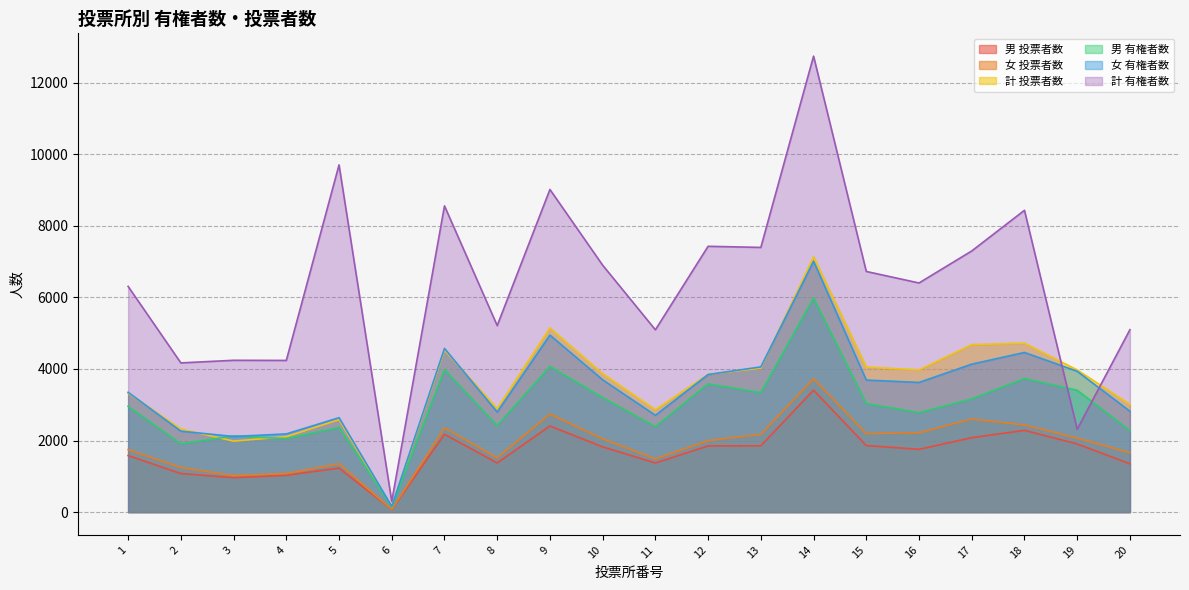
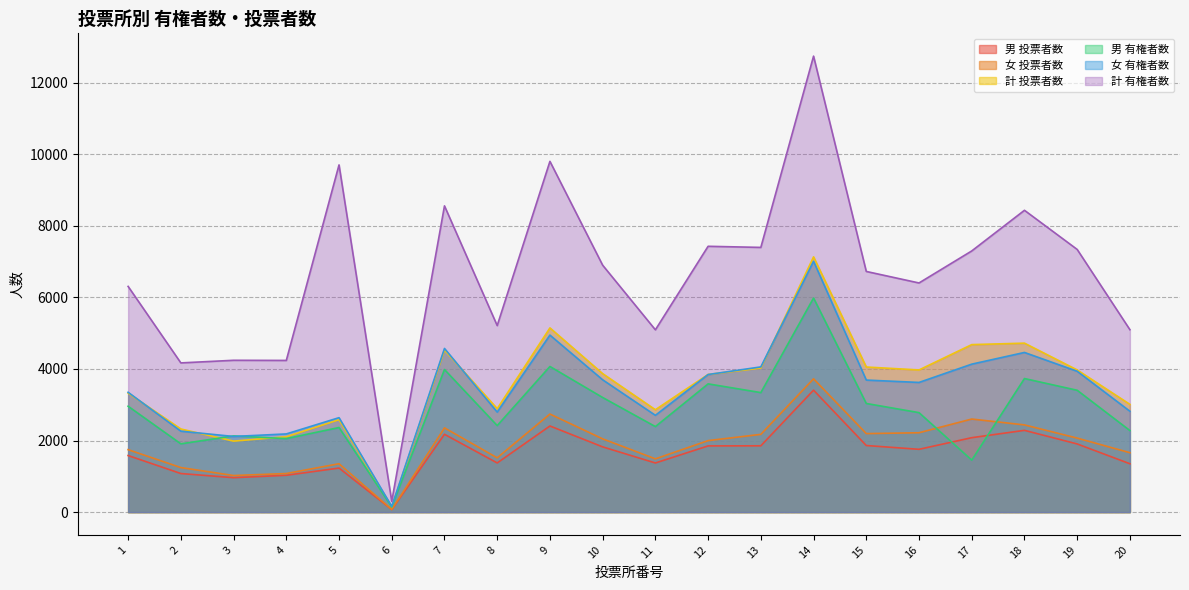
計 有権者数, 9: 9000 -> 9800
男 有権者数, 17: 3200 -> 1500
計 有権者数, 19: 2300 -> 7300
